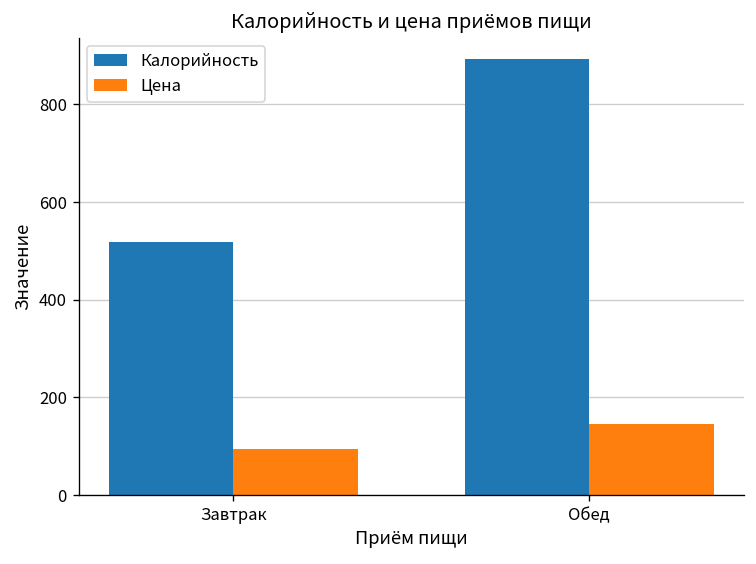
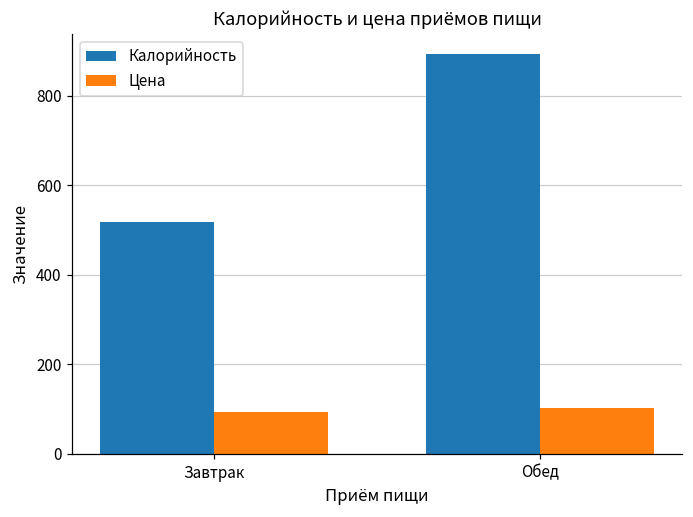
Цена, Обед: 150 -> 100
